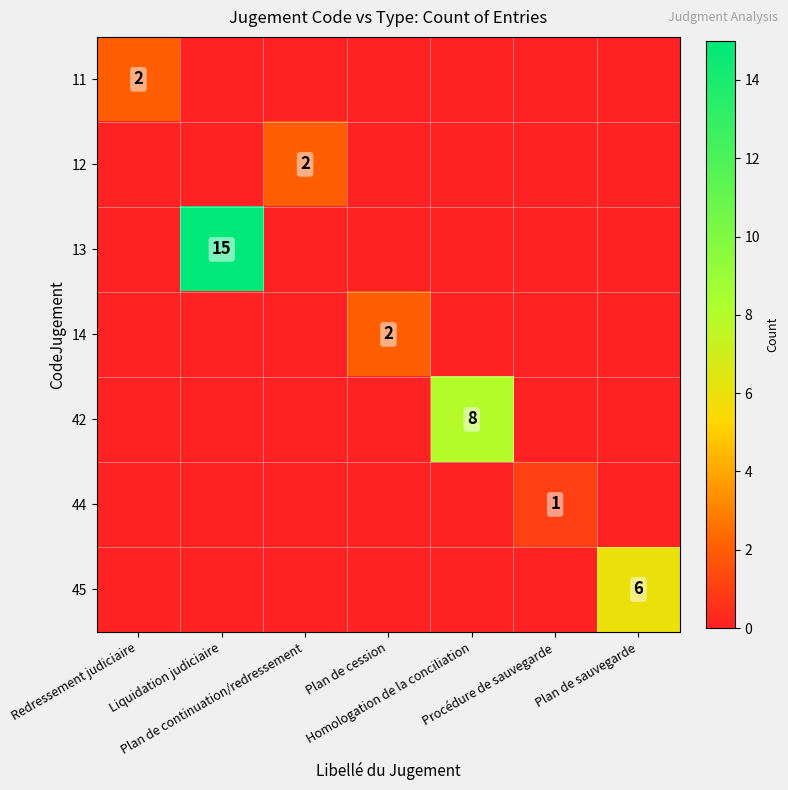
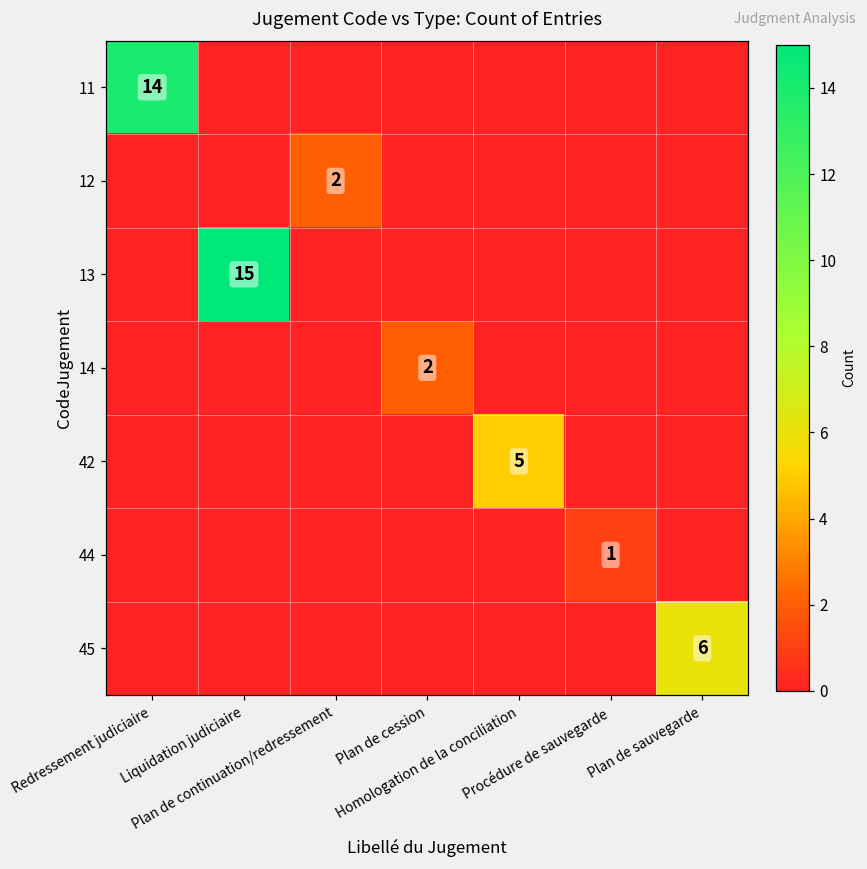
11, Redressement judiciaire: 2 -> 14
42, Homologation de la conciliation: 8 -> 5
